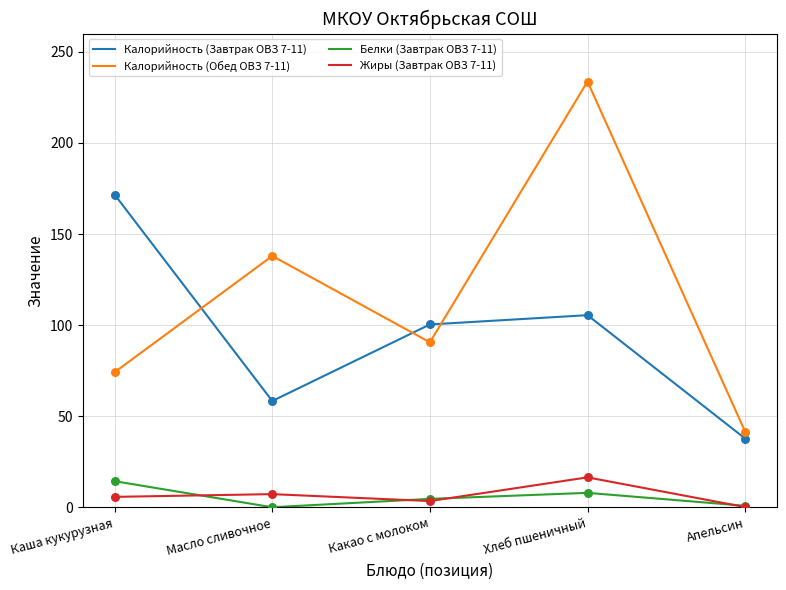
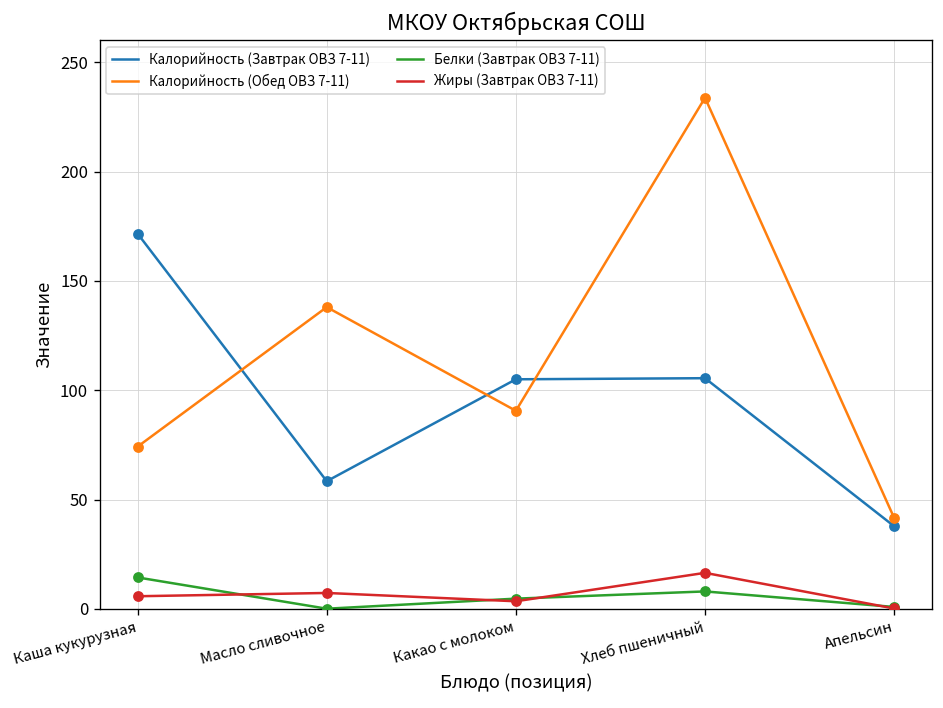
Калорийность (Завтрак ОВЗ 7-11), Какао с молоком: 100 -> 105
